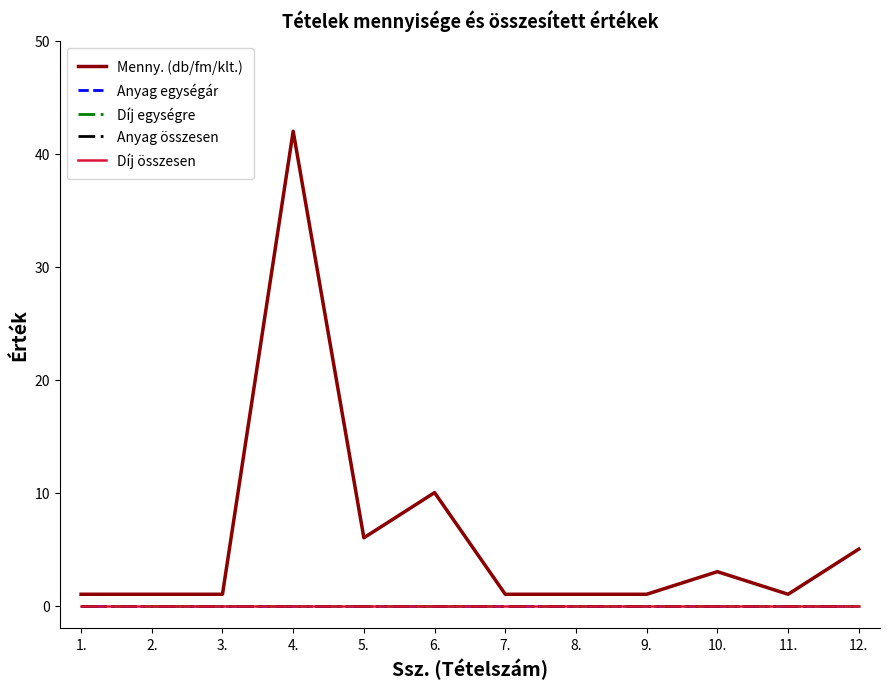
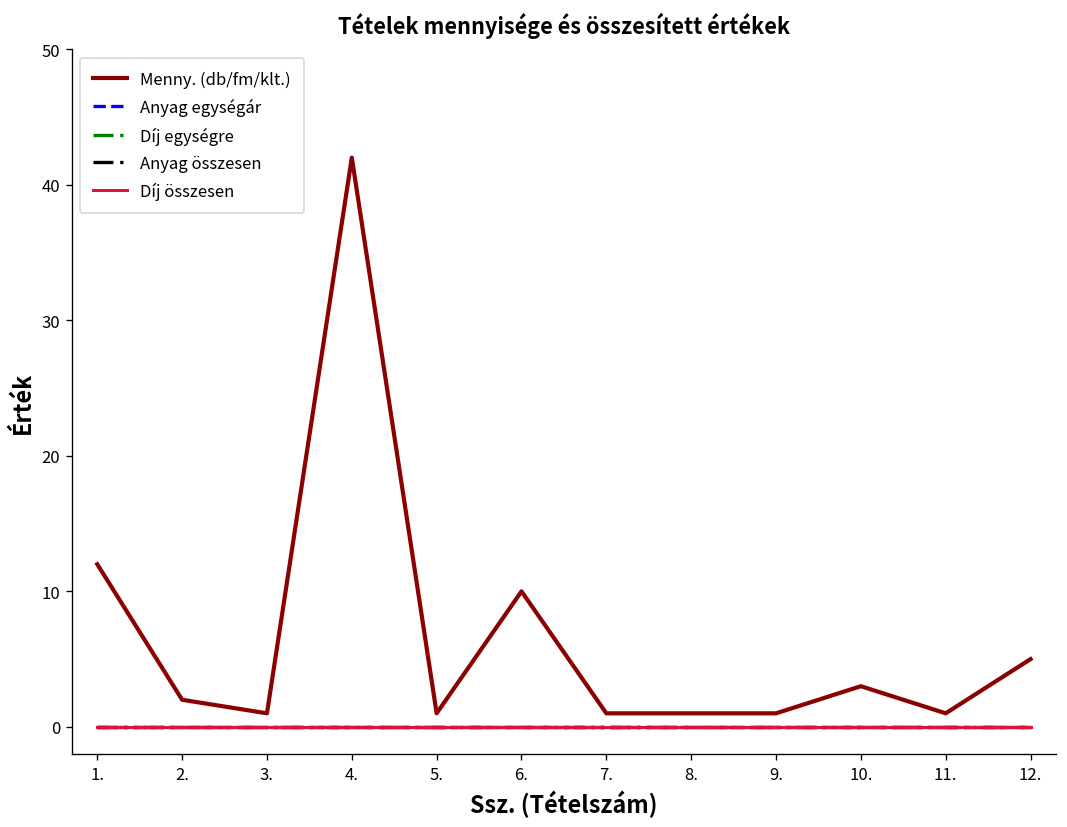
Menny. (db/fm/klt.), 1.: 1 -> 12
Menny. (db/fm/klt.), 2.: 1 -> 2
Menny. (db/fm/klt.), 5.: 6 -> 1
